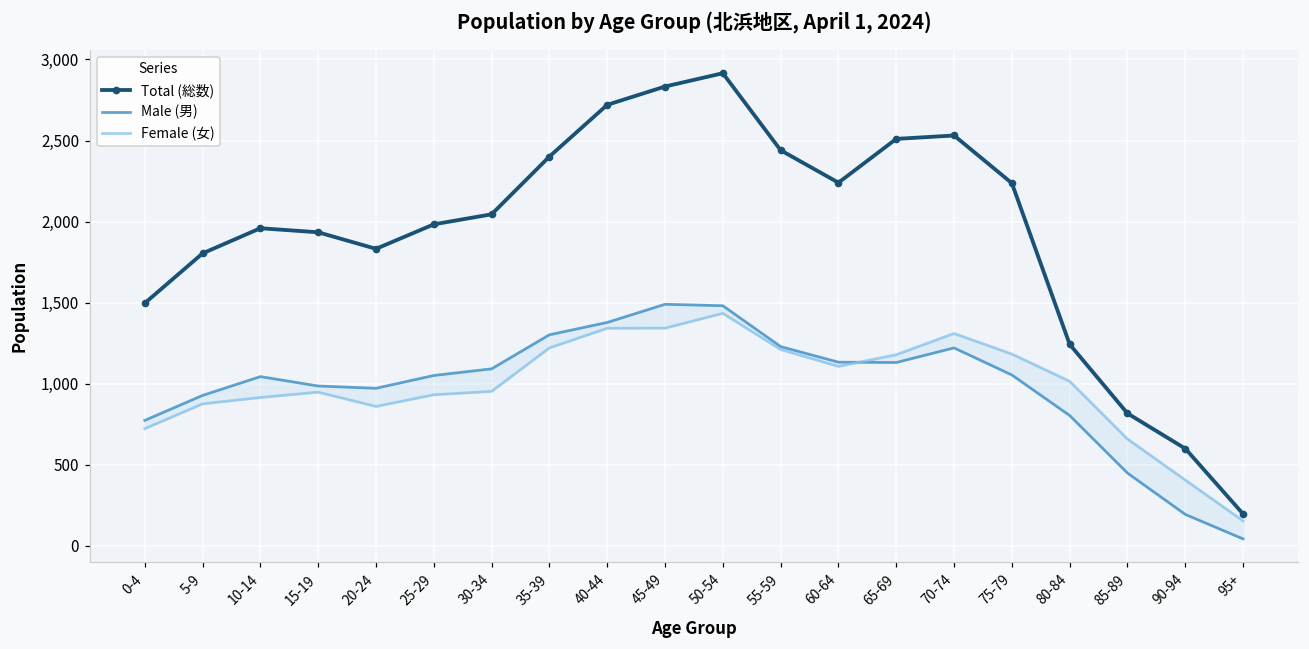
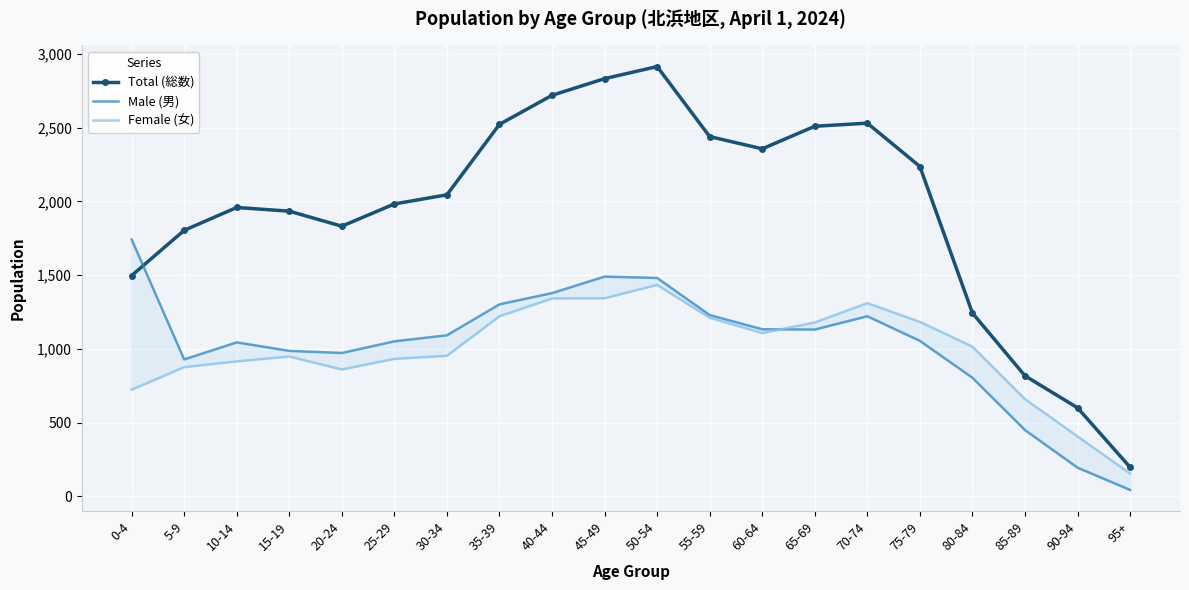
Male (男), 0-4: 770 -> 1,740
Total (総数), 35-39: 2,400 -> 2,520
Total (総数), 60-64: 2,240 -> 2,360
